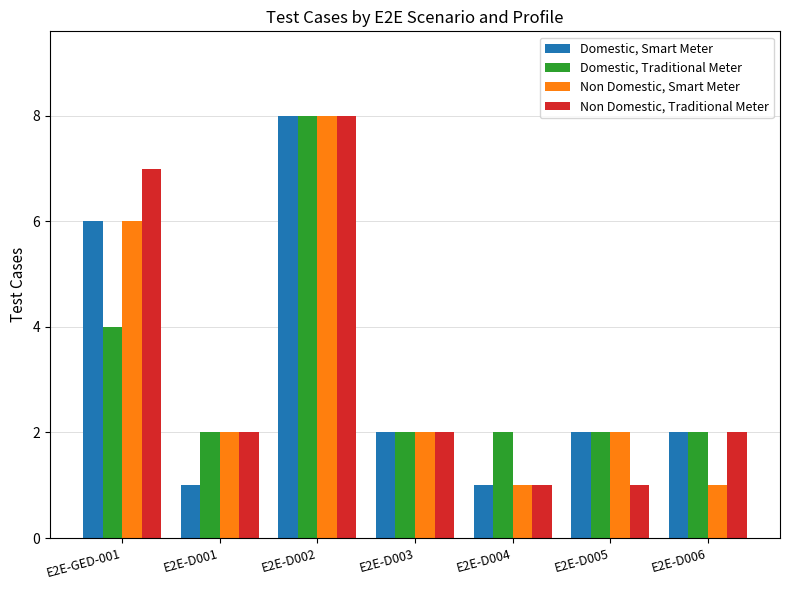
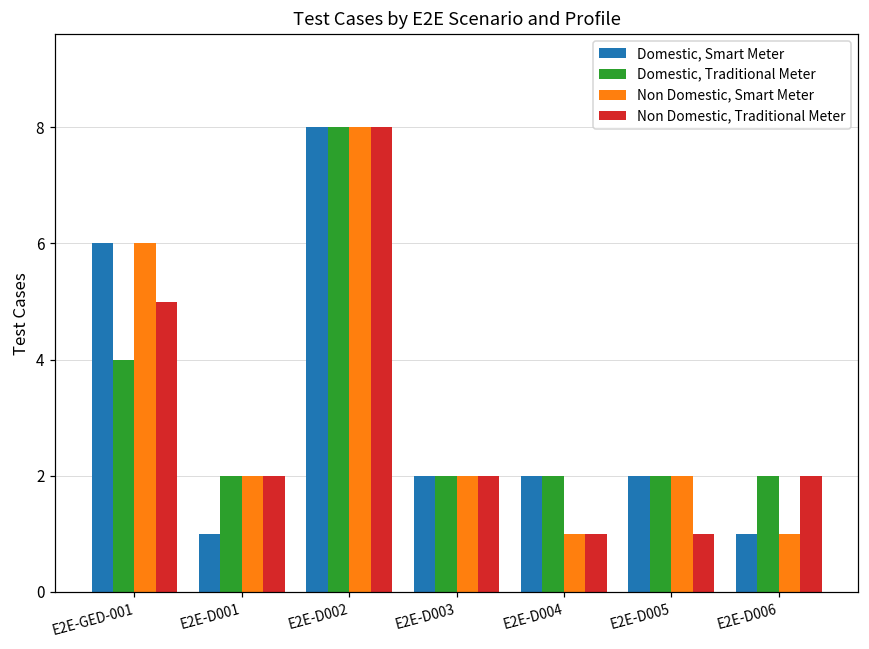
Non Domestic, Traditional Meter, E2E-GED-001: 7 -> 5
Domestic, Smart Meter, E2E-D004: 1 -> 2
Domestic, Smart Meter, E2E-D006: 2 -> 1
